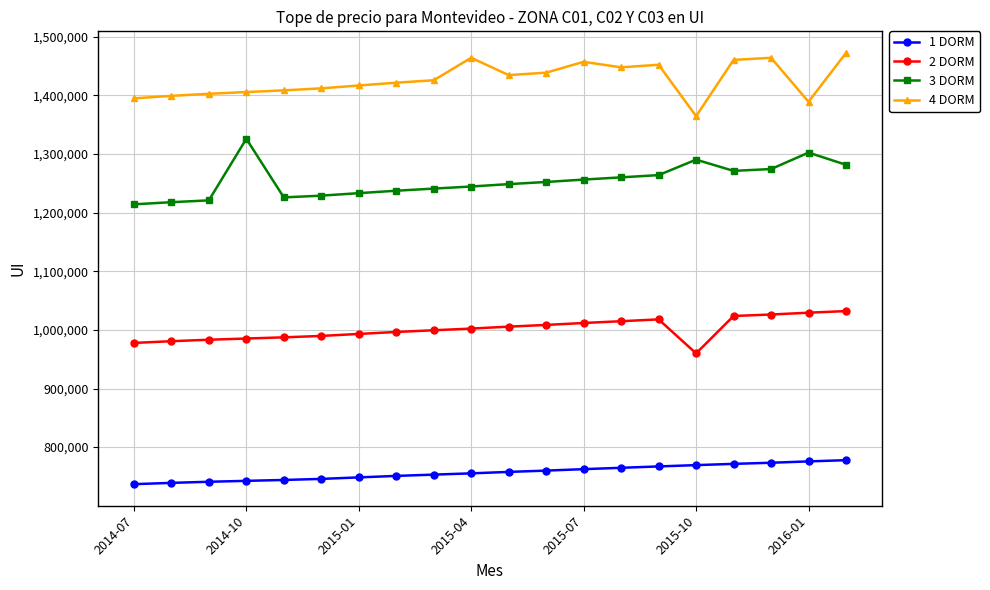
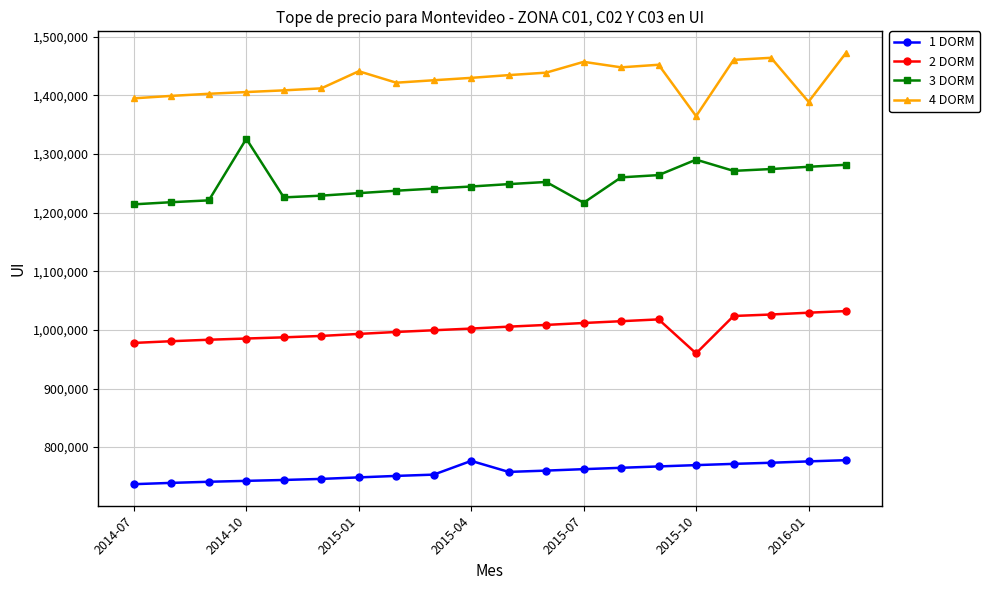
4 DORM, 2015-01: 1,420,000 -> 1,440,000
1 DORM, 2015-04: 760,000 -> 780,000
4 DORM, 2015-04: 1,460,000 -> 1,430,000
3 DORM, 2015-07: 1,260,000 -> 1,220,000
3 DORM, 2016-01: 1,300,000 -> 1,280,000
